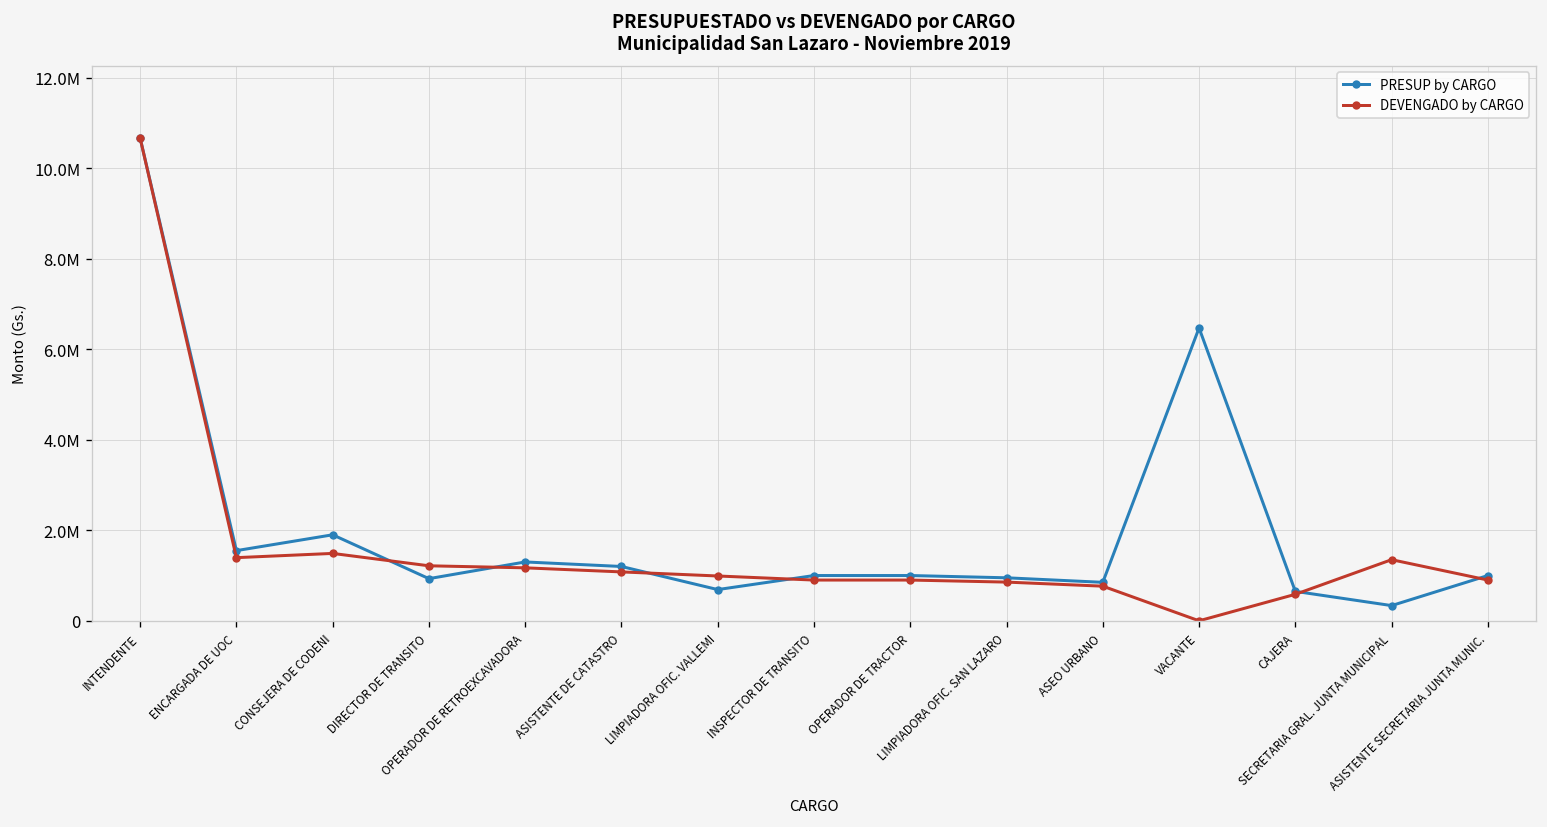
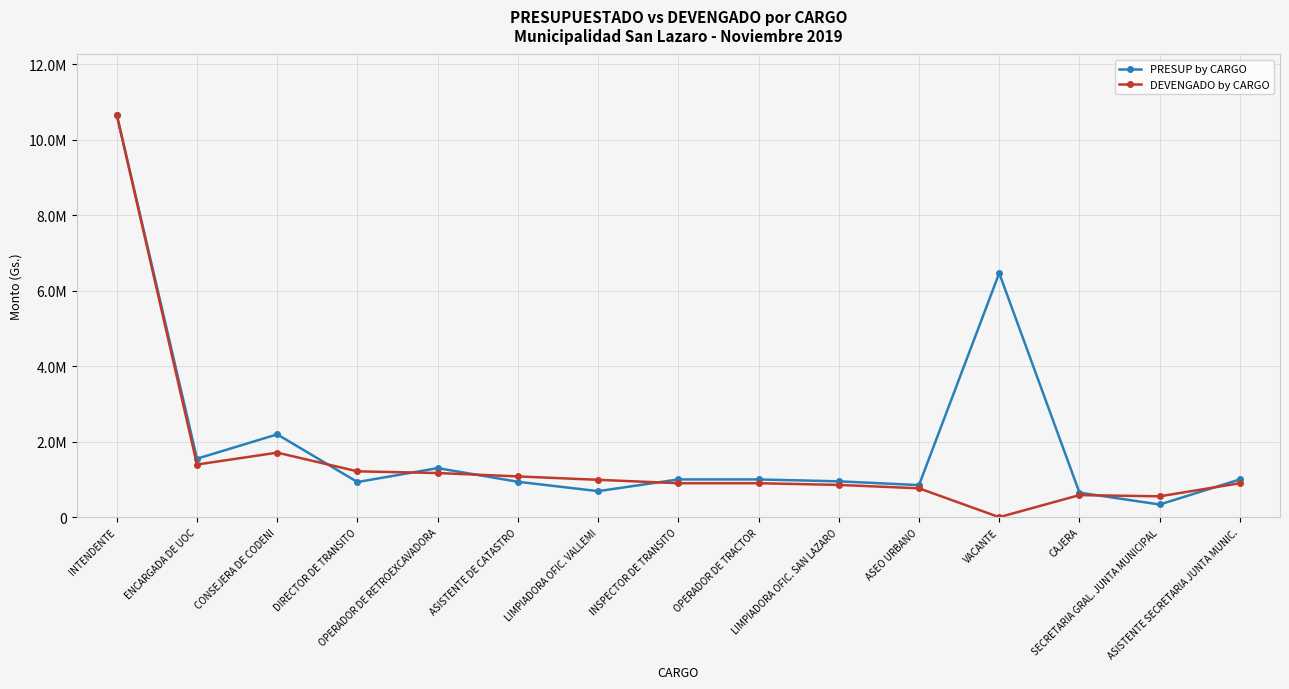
PRESUP by CARGO, CONSEJERA DE CODENI: 1900000 -> 2200000
DEVENGADO by CARGO, CONSEJERA DE CODENI: 1500000 -> 1700000
PRESUP by CARGO, ASISTENTE DE CATASTRO: 1200000 -> 900000
DEVENGADO by CARGO, SECRETARIA GRAL. JUNTA MUNICIPAL: 1400000 -> 600000
